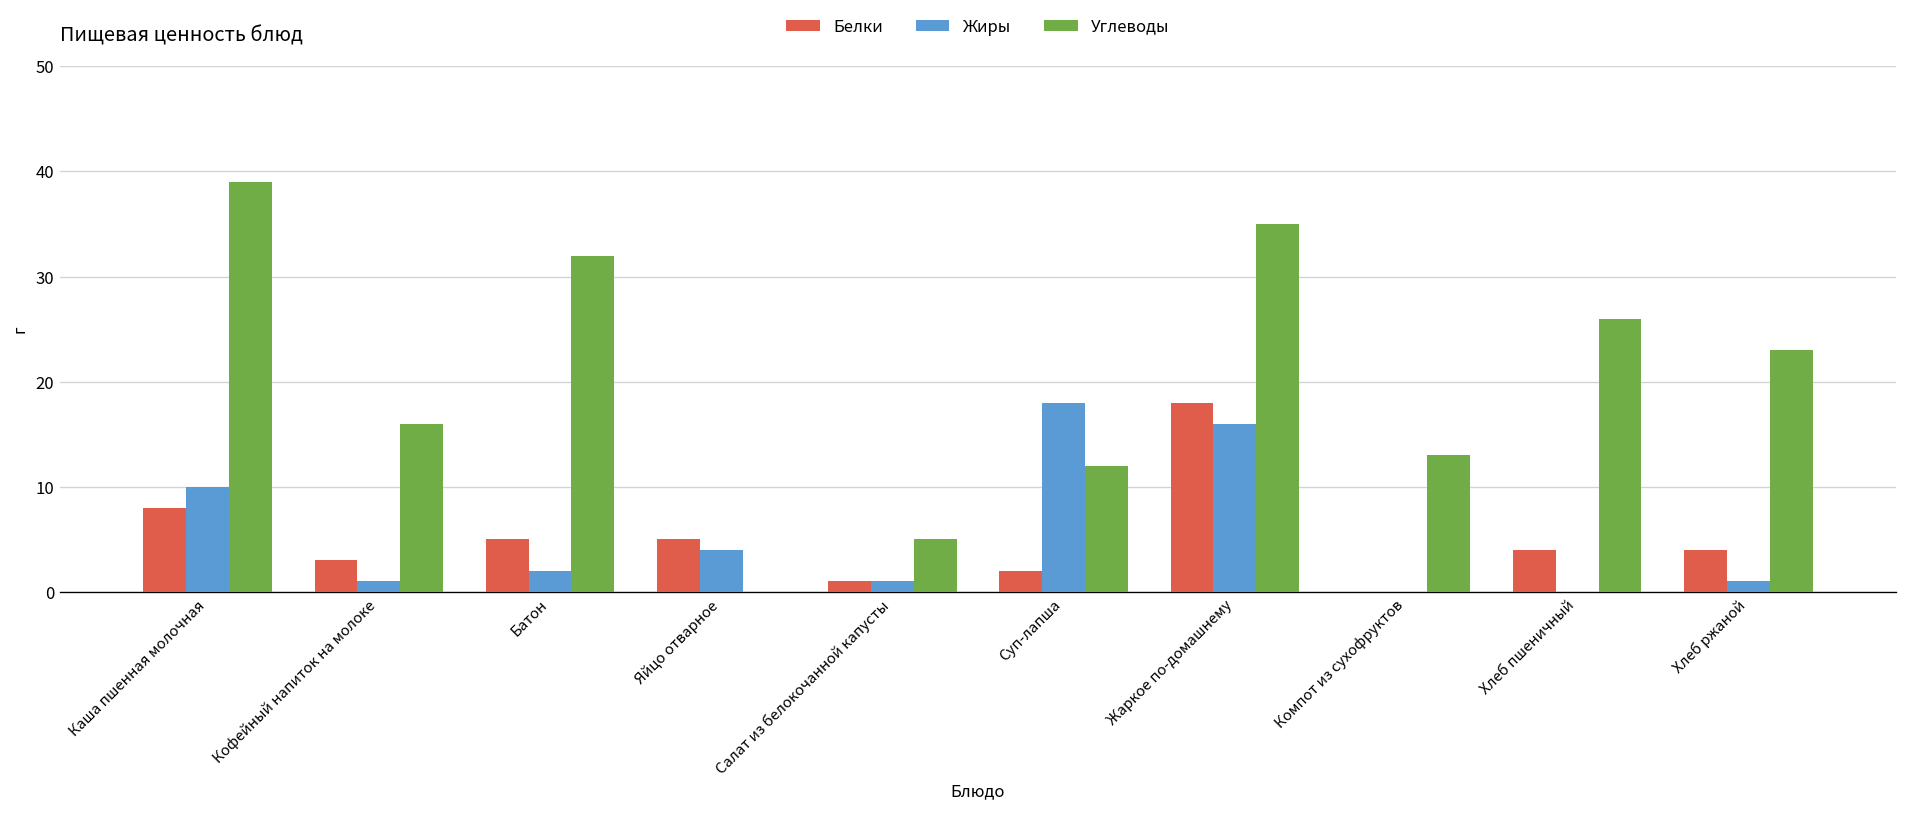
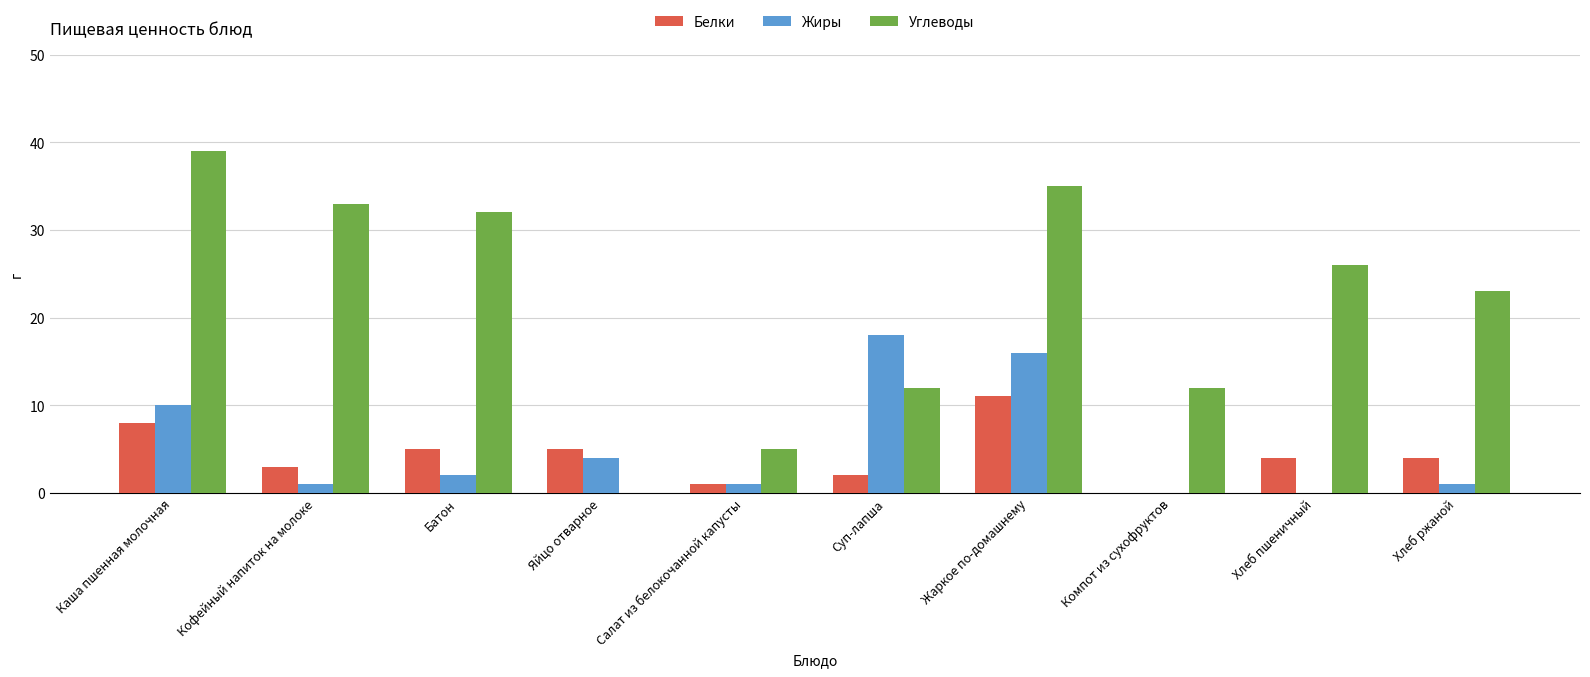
Углеводы, Кофейный напиток на молоке: 16 -> 33
Белки, Жаркое по-домашнему: 18 -> 11
Углеводы, Компот из сухофруктов: 13 -> 12
